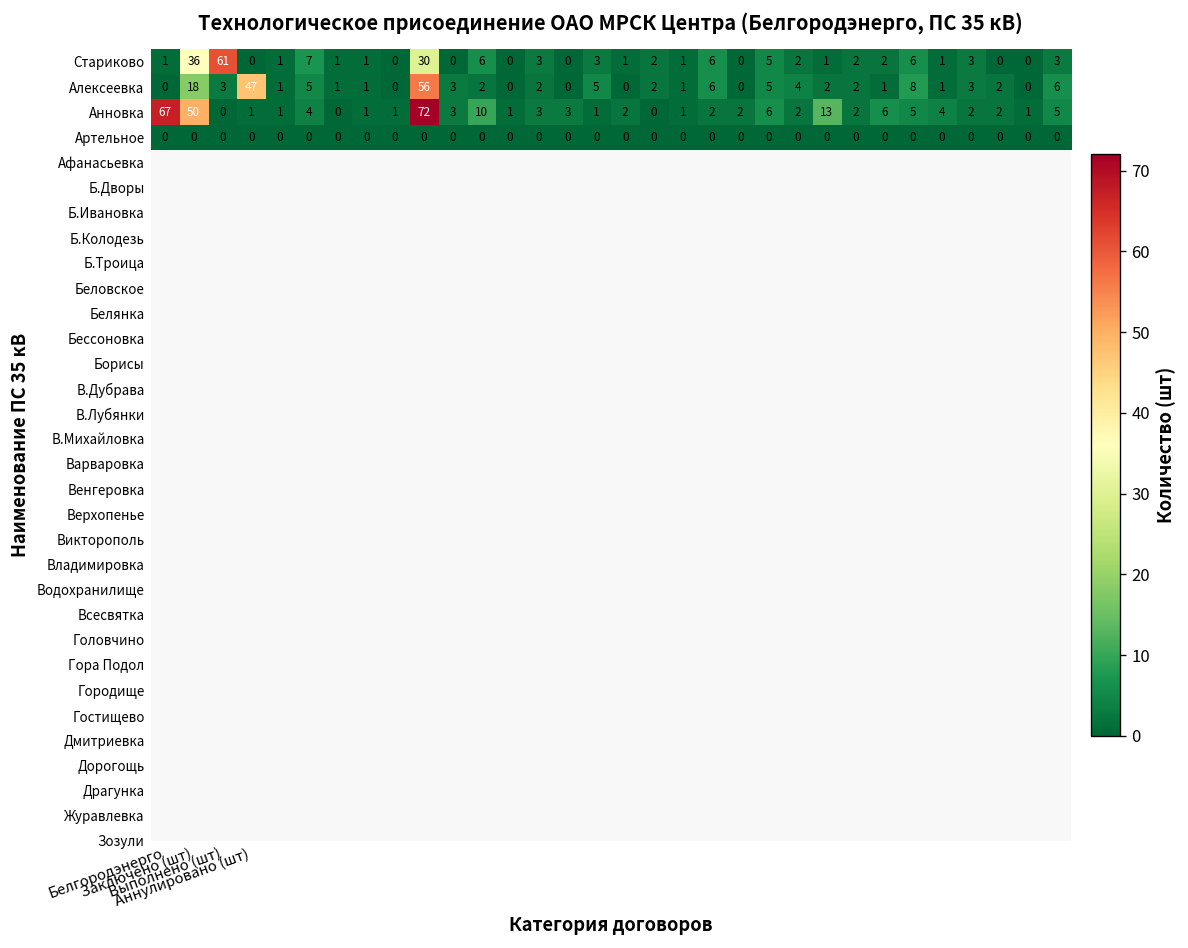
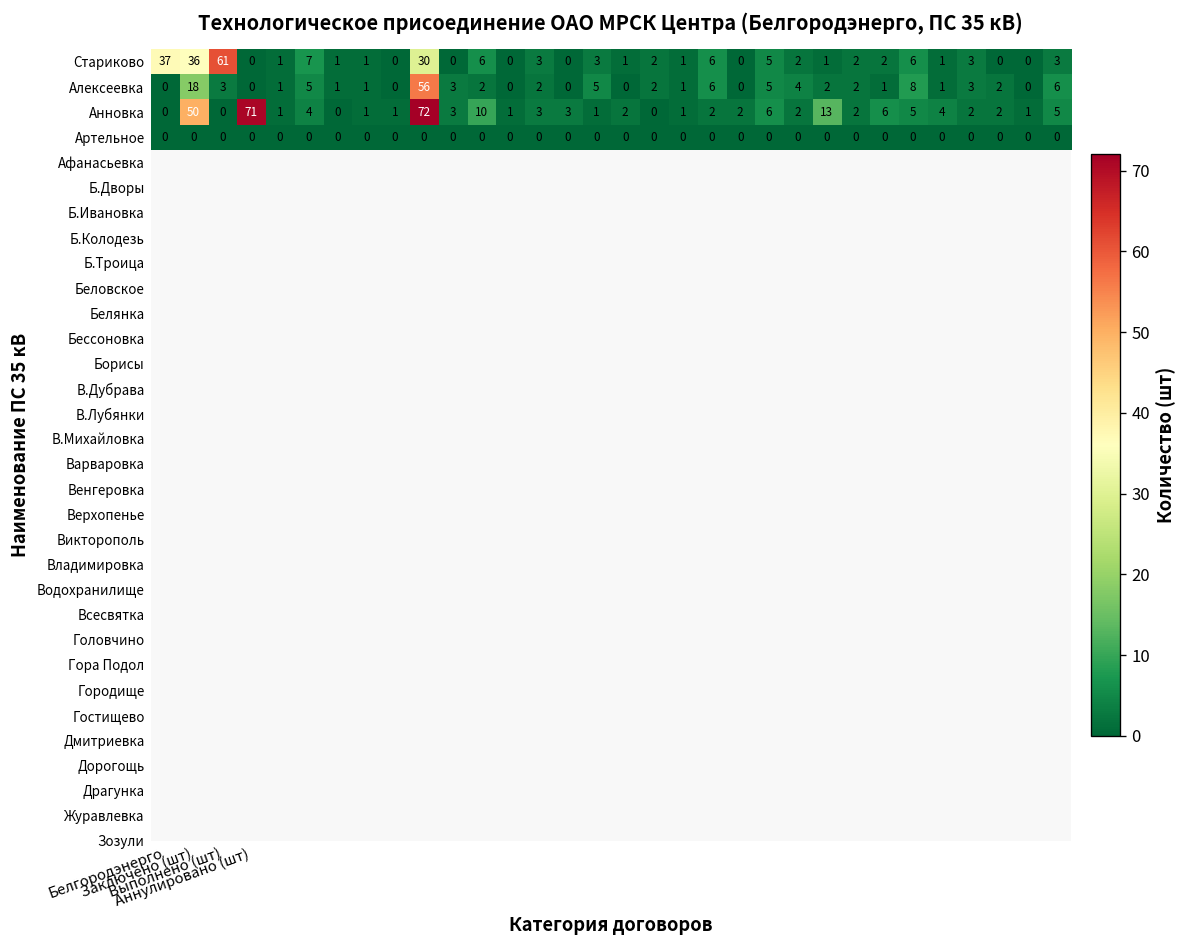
Стариково, Белгородэнерго: 1 -> 37
Алексеевка, Аннулировано (шт): 47 -> 0
Анновка, Белгородэнерго: 67 -> 0
Анновка, Аннулировано (шт): 1 -> 71
